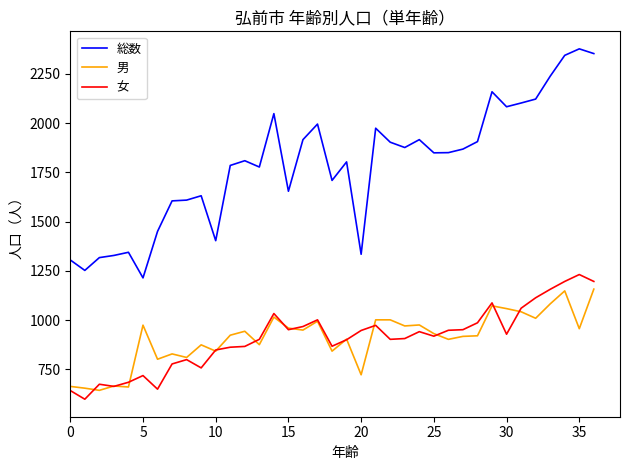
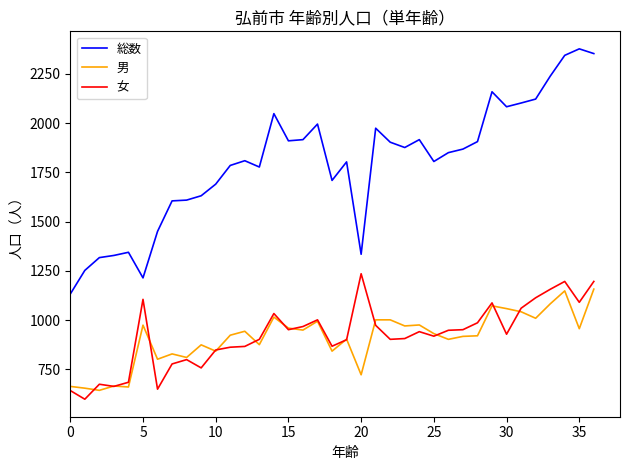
総数, 0: 1310 -> 1130
女, 5: 720 -> 1110
総数, 10: 1400 -> 1690
総数, 15: 1650 -> 1910
女, 20: 950 -> 1240
総数, 25: 1850 -> 1810
女, 35: 1230 -> 1090
